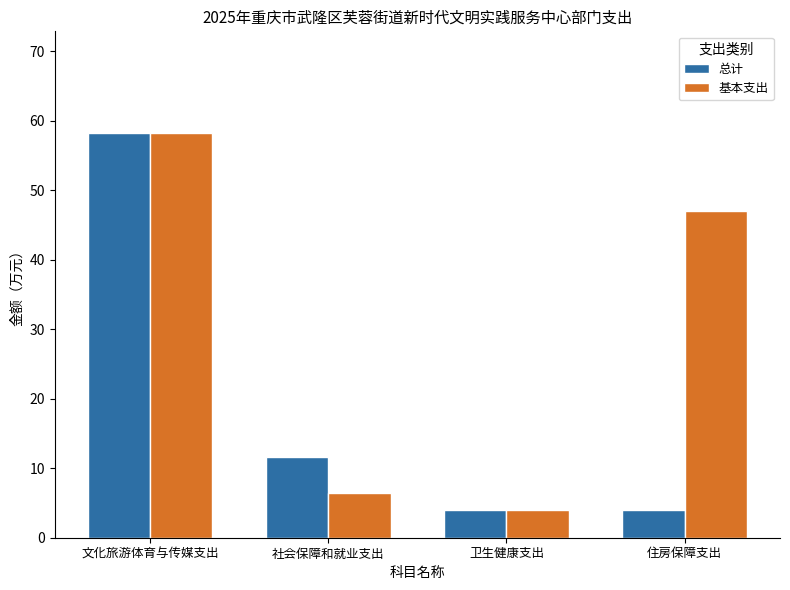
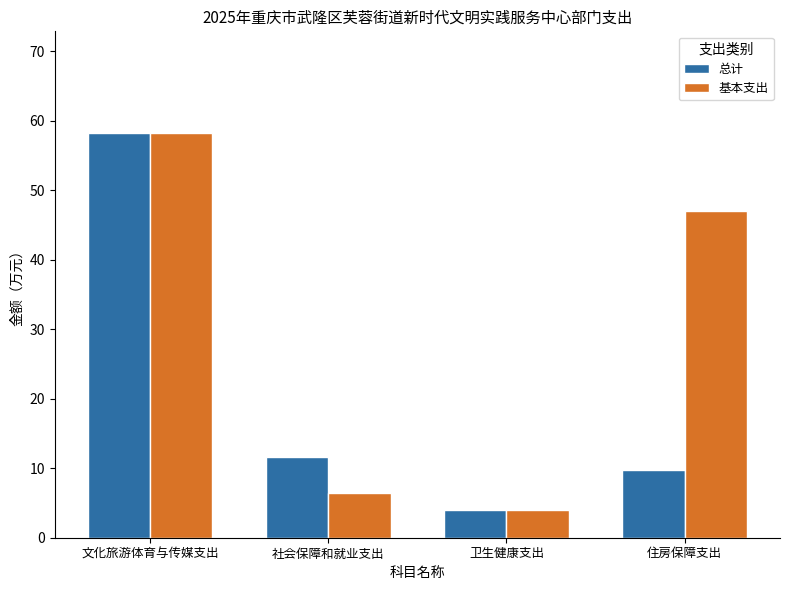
总计, 住房保障支出: 4 -> 10
